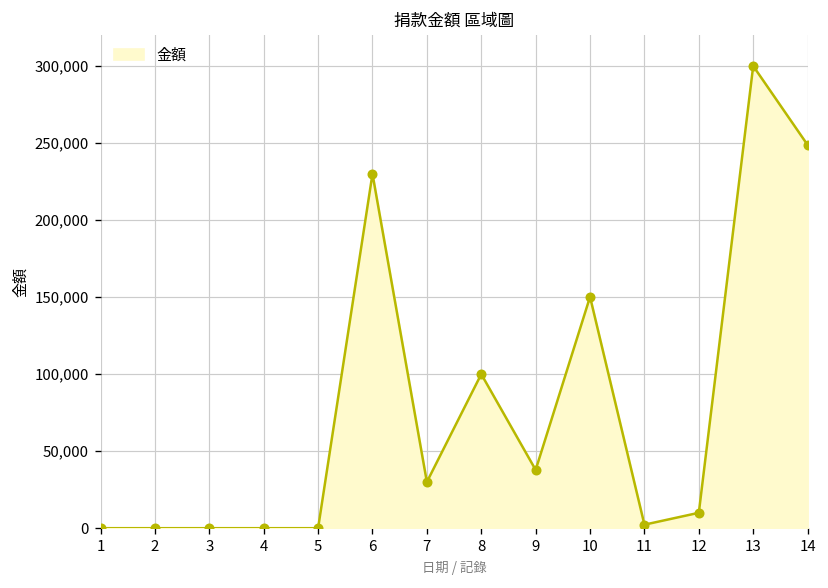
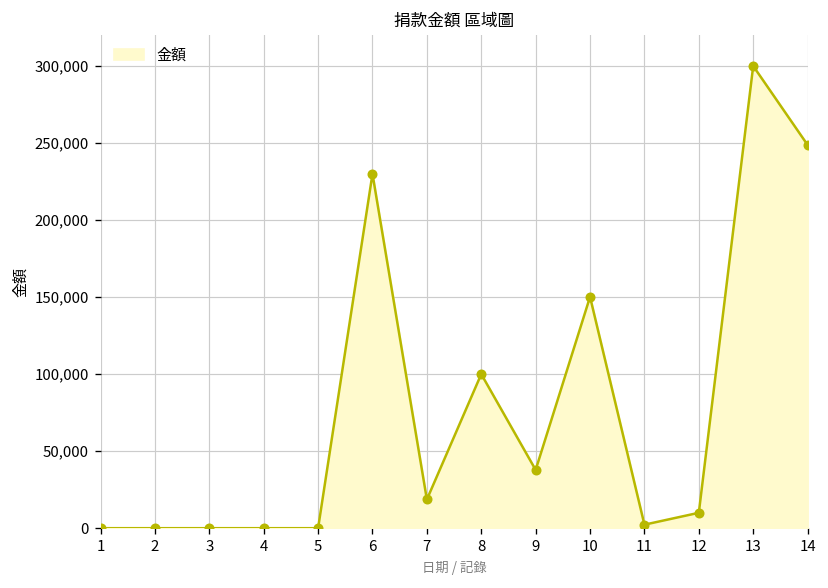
7: 30,000 -> 19,000
